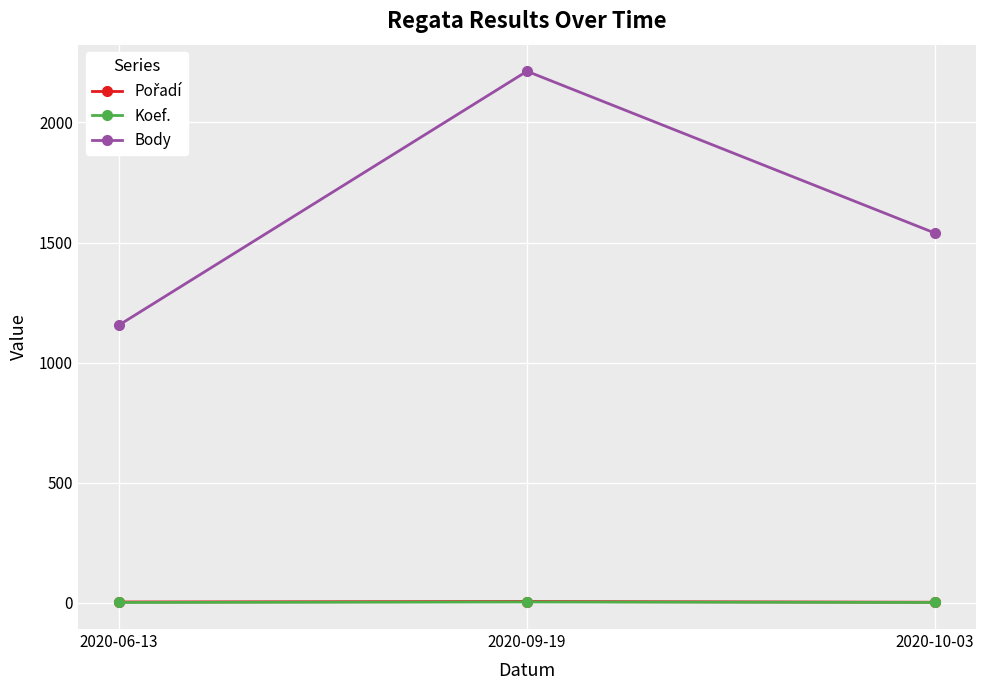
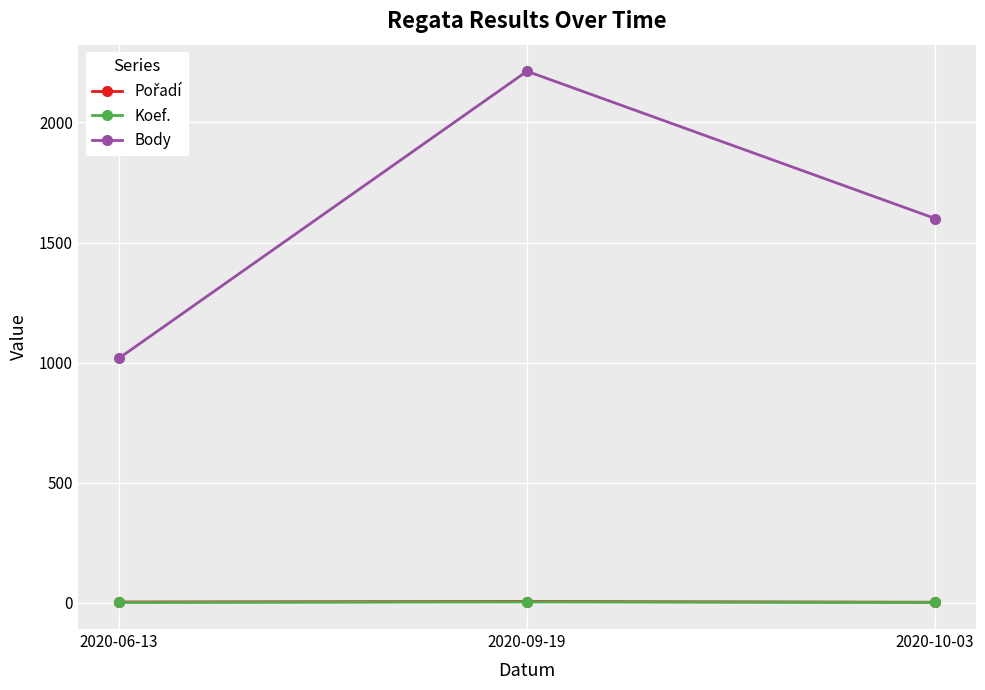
Body, 2020-06-13: 1160 -> 1020
Body, 2020-10-03: 1540 -> 1600
